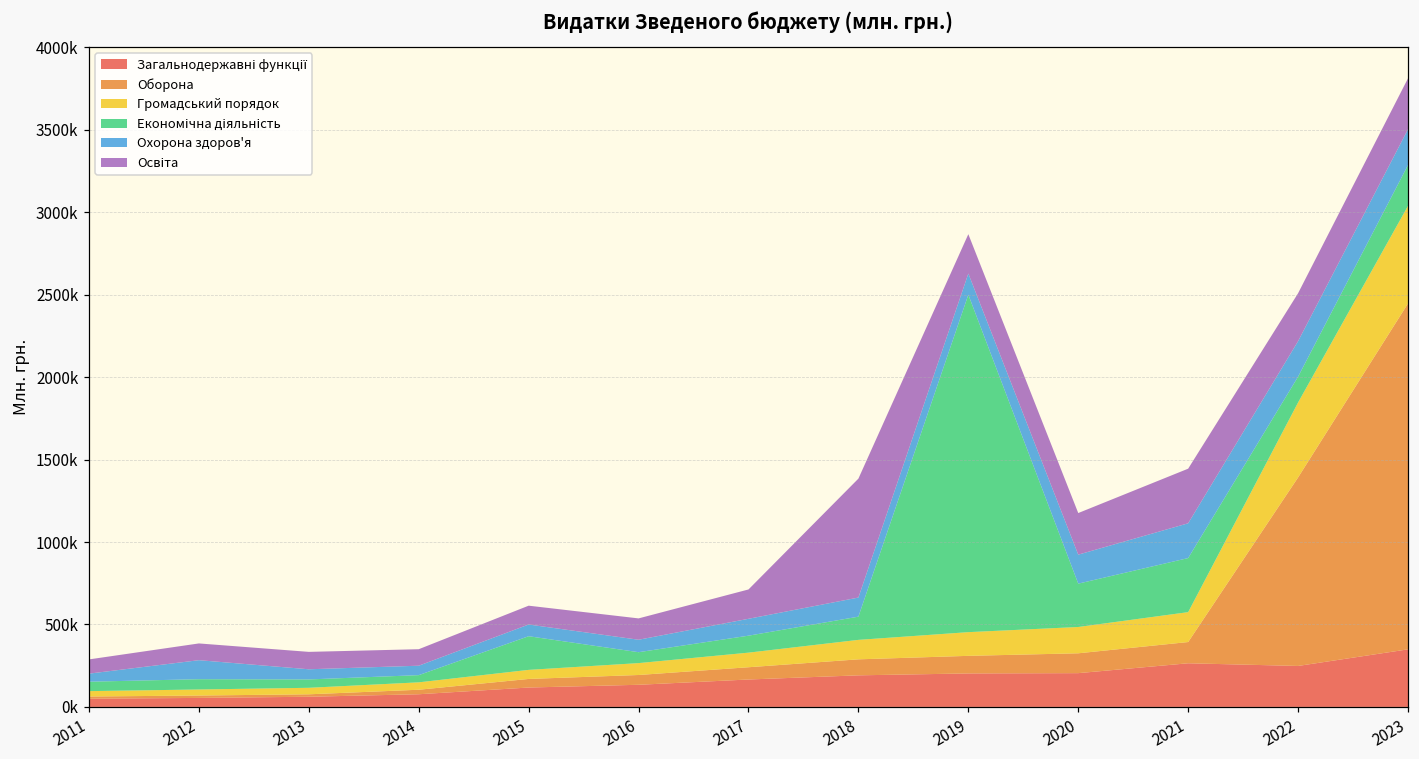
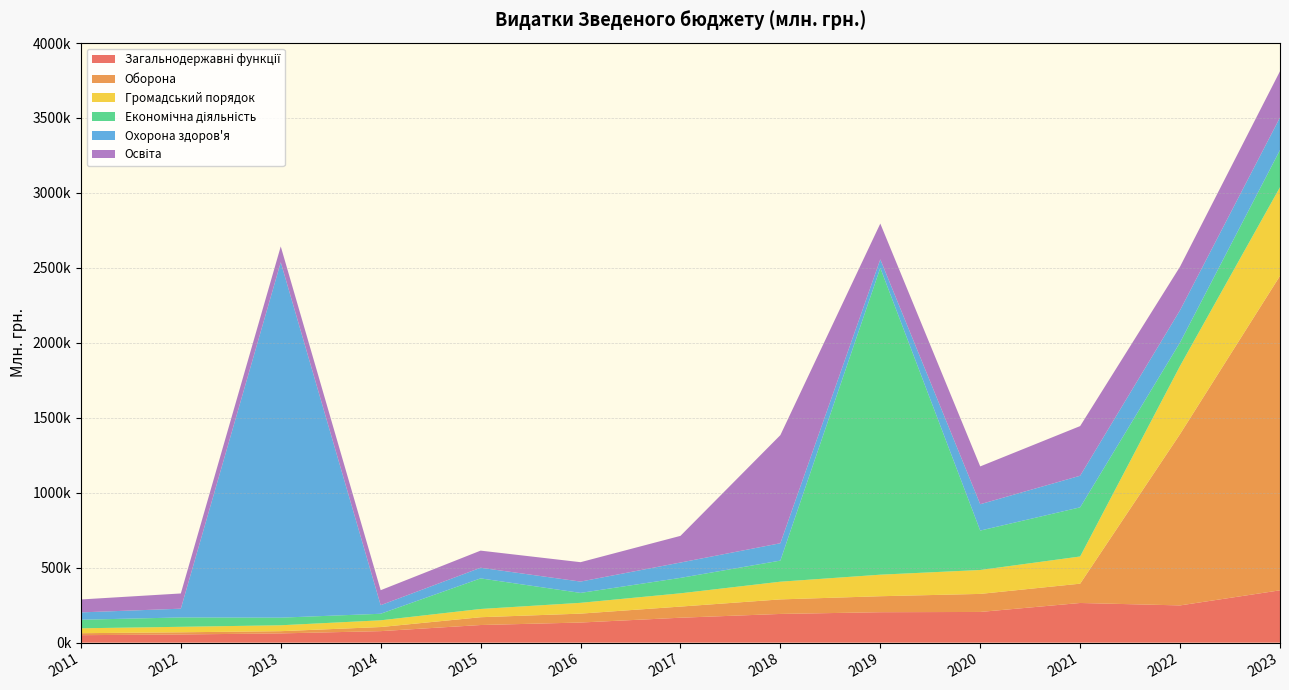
Охорона здоров'я, 2012: 120000 -> 60000
Охорона здоров'я, 2013: 60000 -> 2370000
Охорона здоров'я, 2019: 130000 -> 60000
